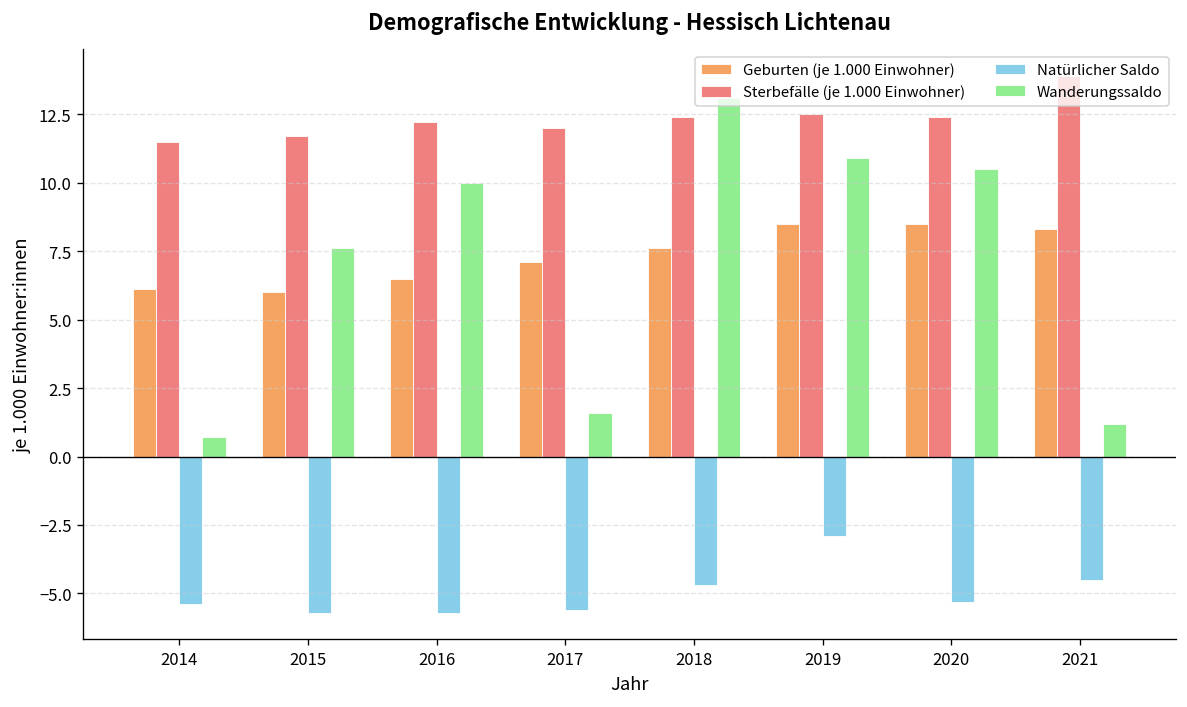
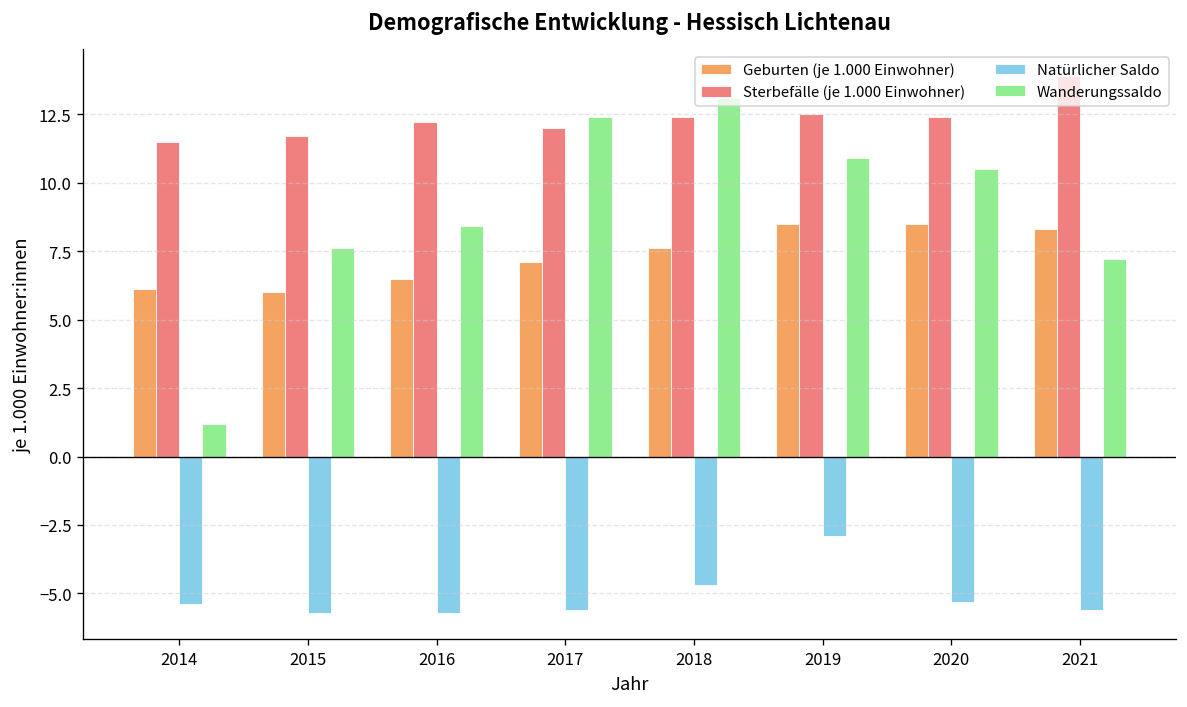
Wanderungssaldo, 2014: 0.7 -> 1.2
Wanderungssaldo, 2016: 10.0 -> 8.4
Wanderungssaldo, 2017: 1.6 -> 12.4
Natürlicher Saldo, 2021: -4.5 -> -5.6
Wanderungssaldo, 2021: 1.2 -> 7.2
